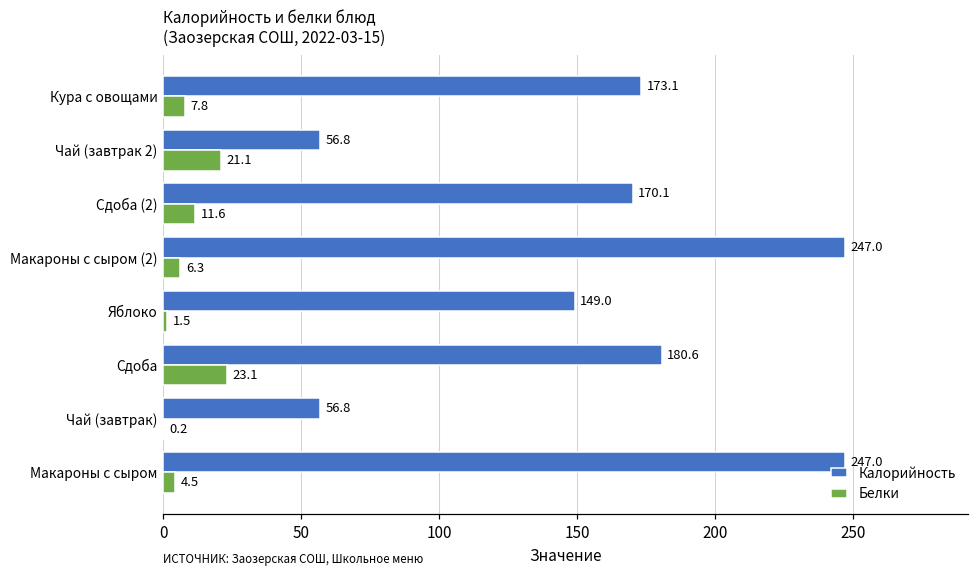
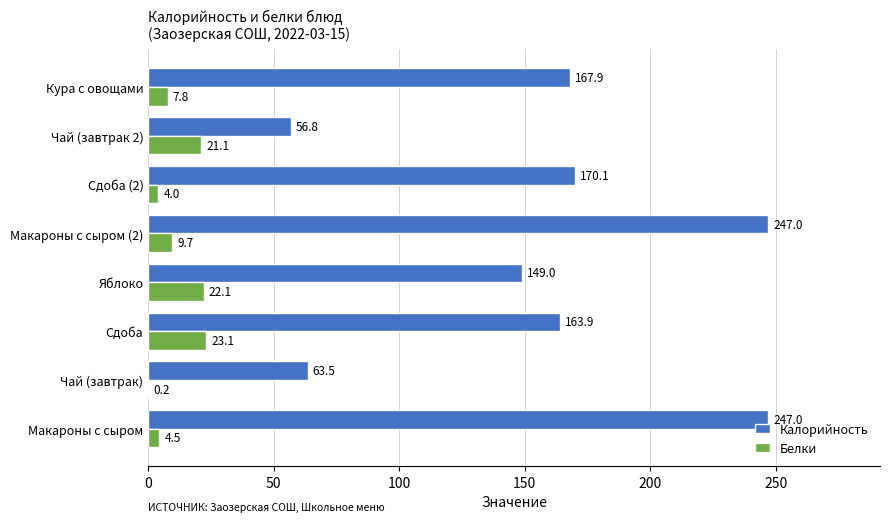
Калорийность, Кура с овощами: 173.1 -> 167.9
Белки, Сдоба (2): 11.6 -> 4.0
Белки, Макароны с сыром (2): 6.3 -> 9.7
Белки, Яблоко: 1.5 -> 22.1
Калорийность, Сдоба: 180.6 -> 163.9
Калорийность, Чай (завтрак): 56.8 -> 63.5
